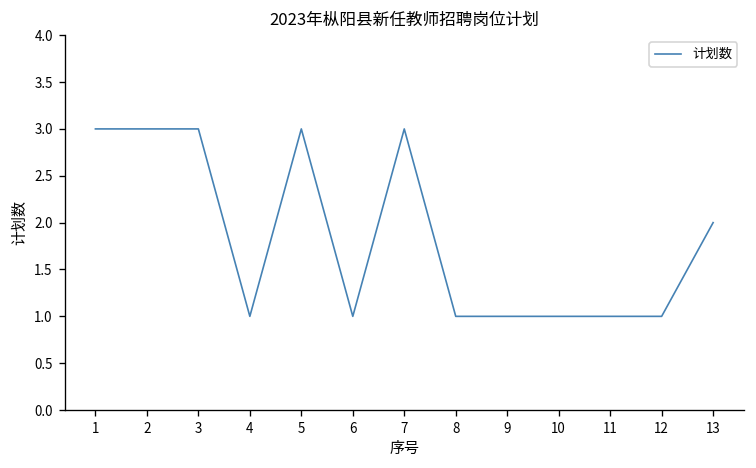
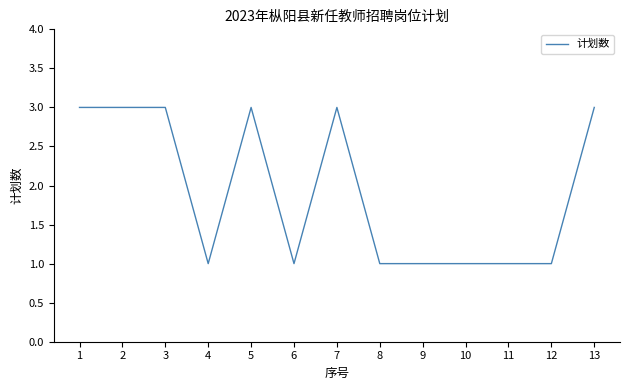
13: 2 -> 3
